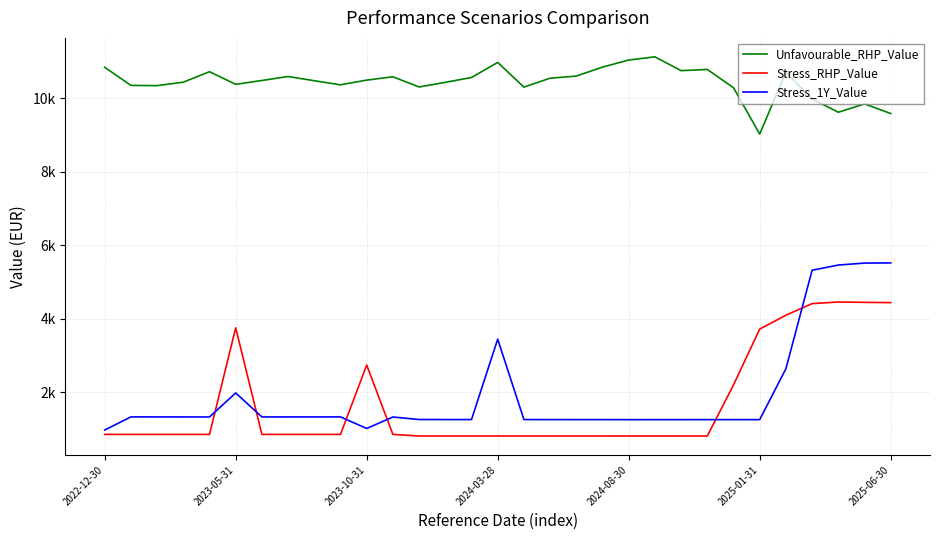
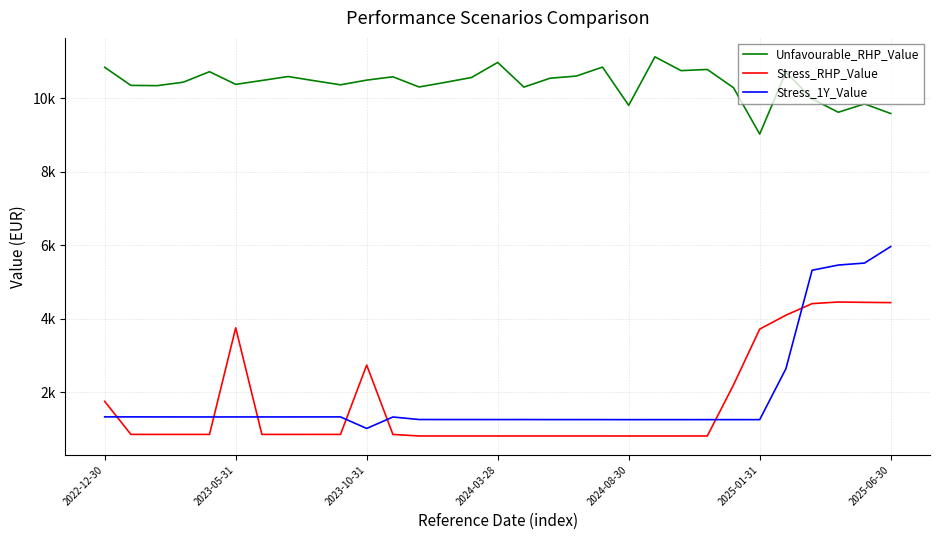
Stress_RHP_Value, 2022-12-30: 800 -> 1700
Stress_1Y_Value, 2022-12-30: 1000 -> 1300
Stress_1Y_Value, 2023-05-31: 2000 -> 1300
Stress_1Y_Value, 2024-03-28: 3400 -> 1200
Unfavourable_RHP_Value, 2024-08-30: 11000 -> 9800
Stress_1Y_Value, 2025-06-30: 5500 -> 6000
